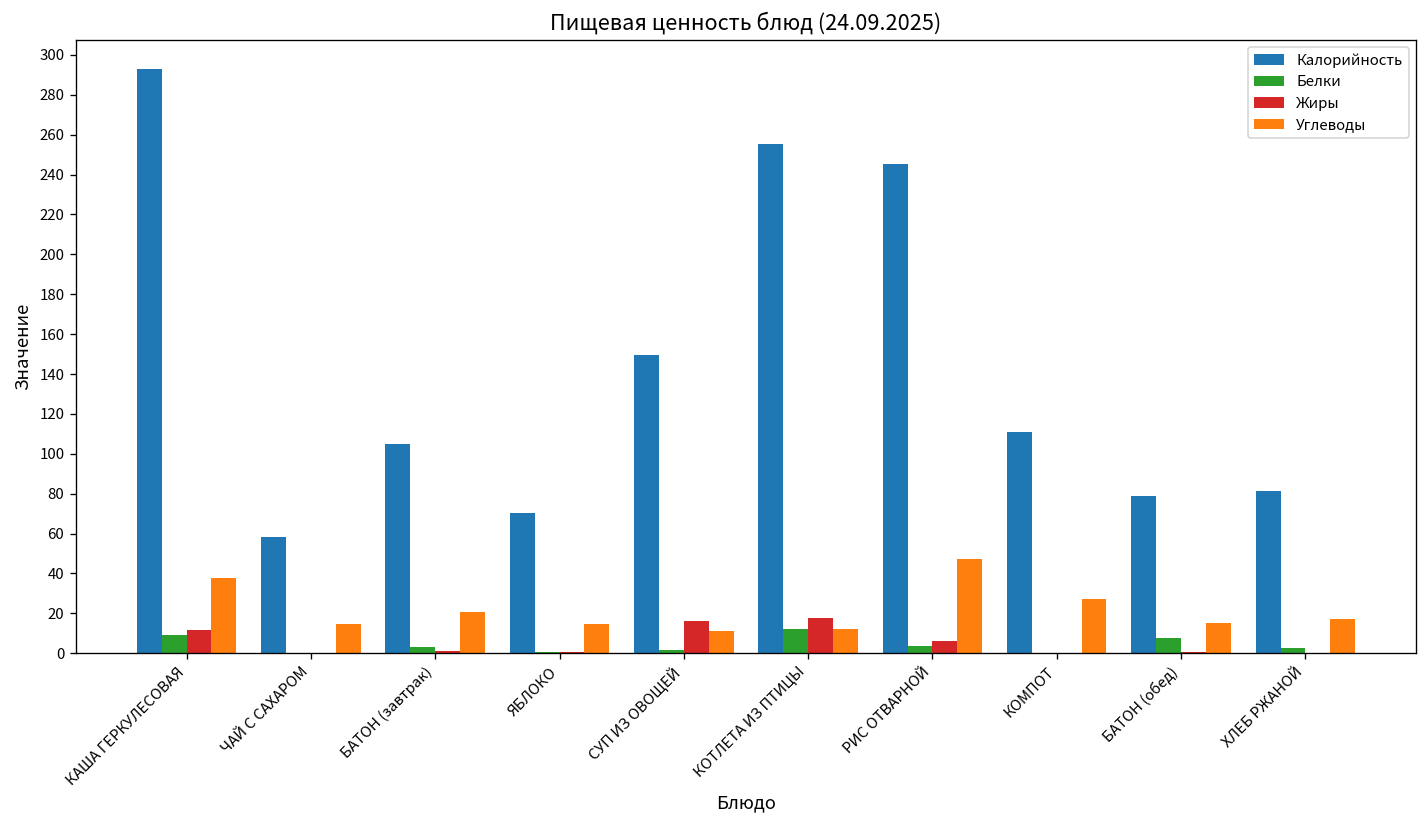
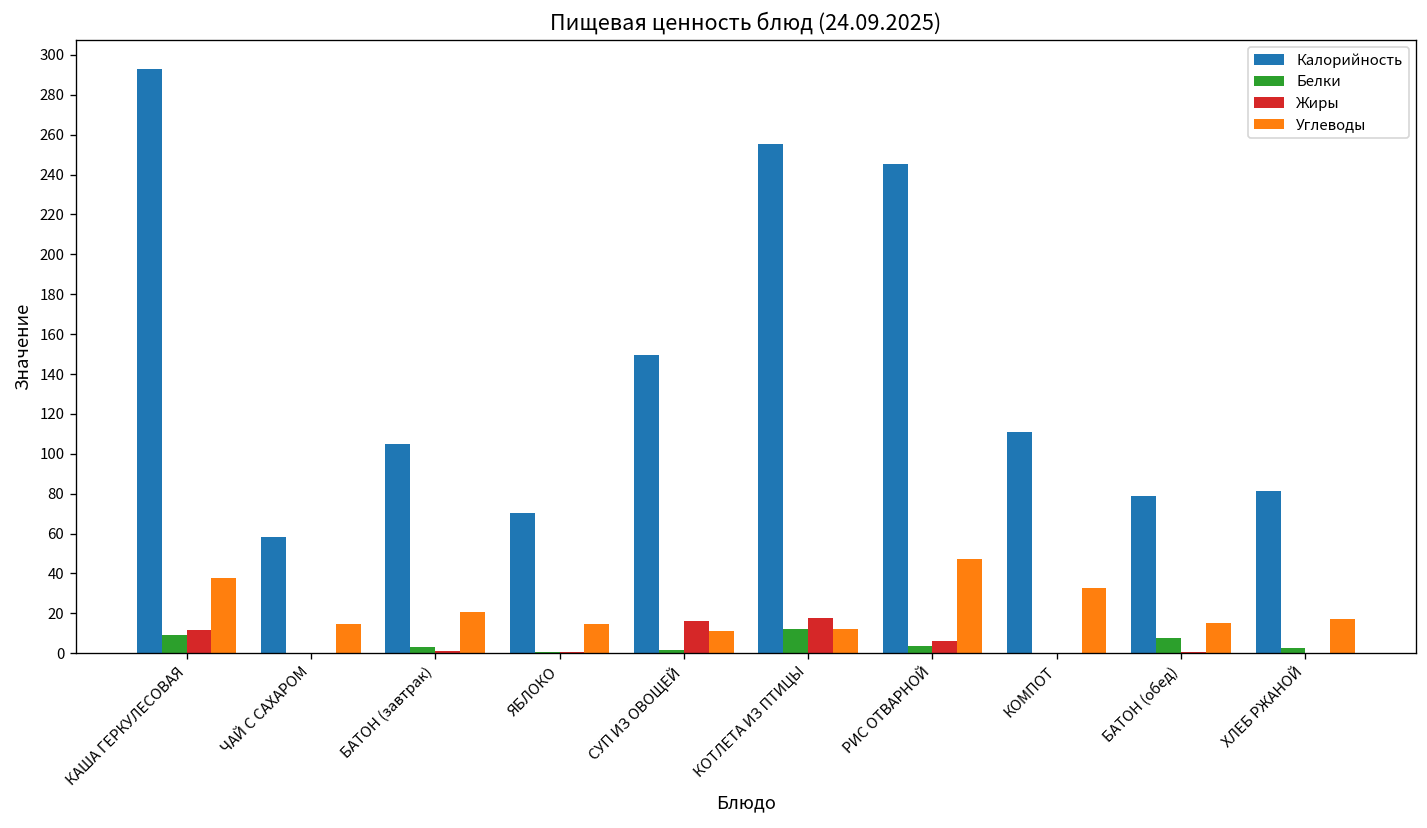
Углеводы, КОМПОТ: 27 -> 33
